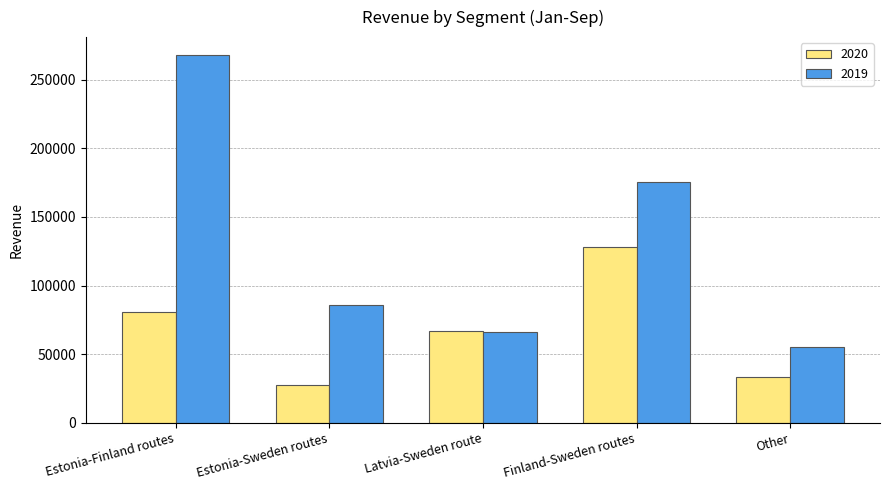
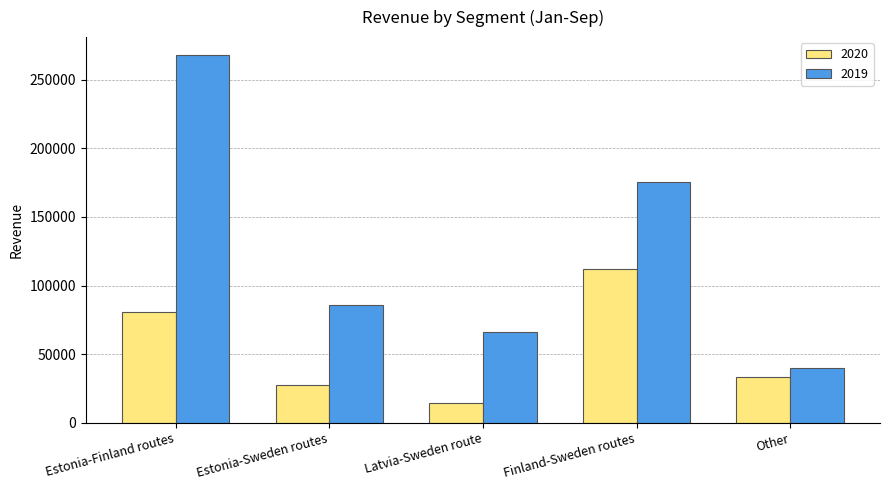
2020, Latvia-Sweden route: 67000 -> 14000
2020, Finland-Sweden routes: 128000 -> 112000
2019, Other: 55000 -> 40000
